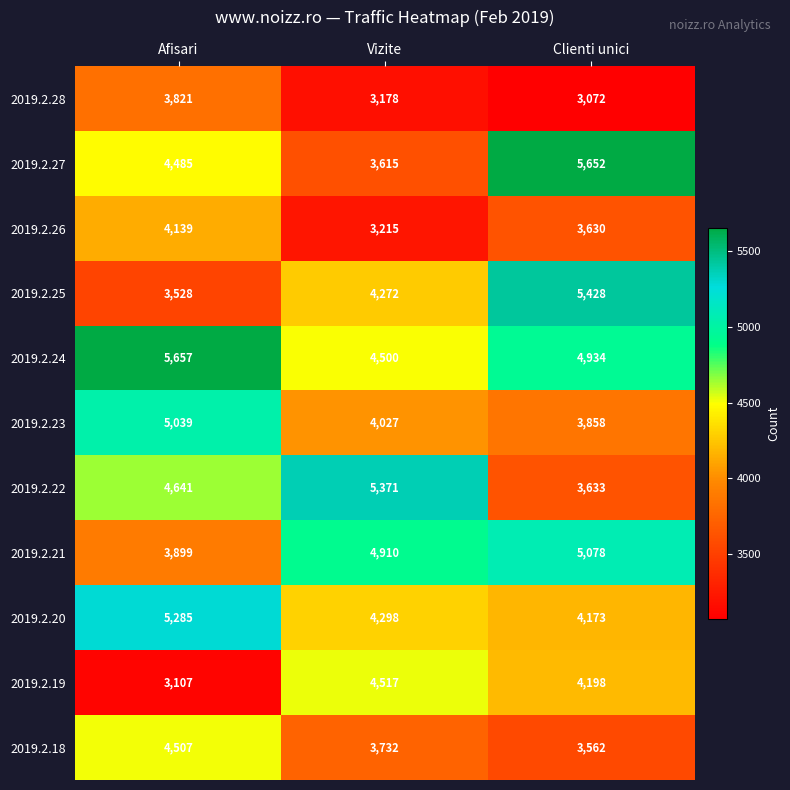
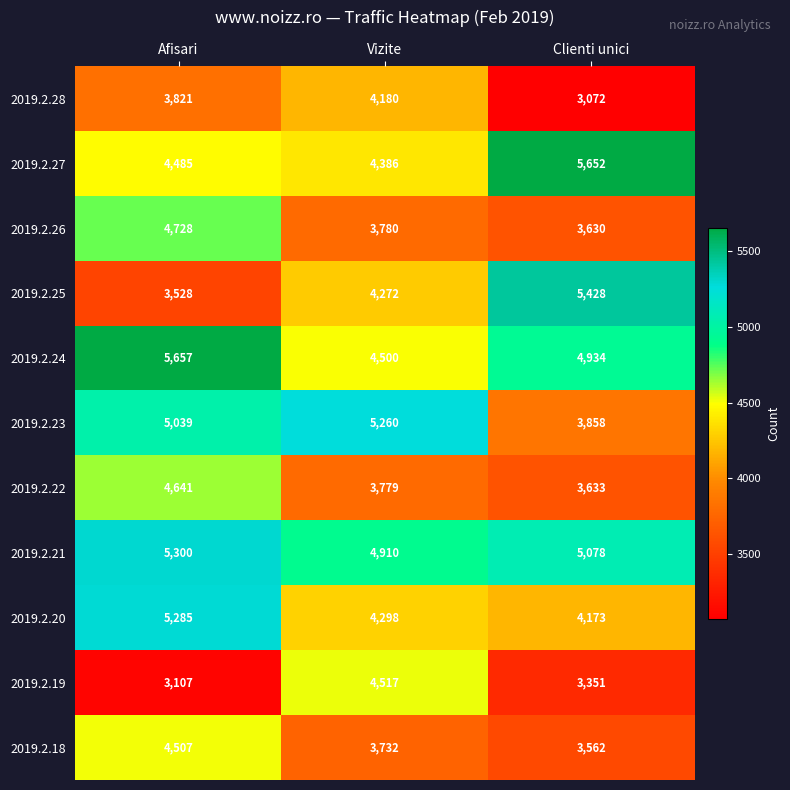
2019.2.28, Vizite: 3,178 -> 4,180
2019.2.27, Vizite: 3,615 -> 4,386
2019.2.26, Afisari: 4,139 -> 4,728
2019.2.26, Vizite: 3,215 -> 3,780
2019.2.23, Vizite: 4,027 -> 5,260
2019.2.22, Vizite: 5,371 -> 3,779
2019.2.21, Afisari: 3,899 -> 5,300
2019.2.19, Clienti unici: 4,198 -> 3,351
